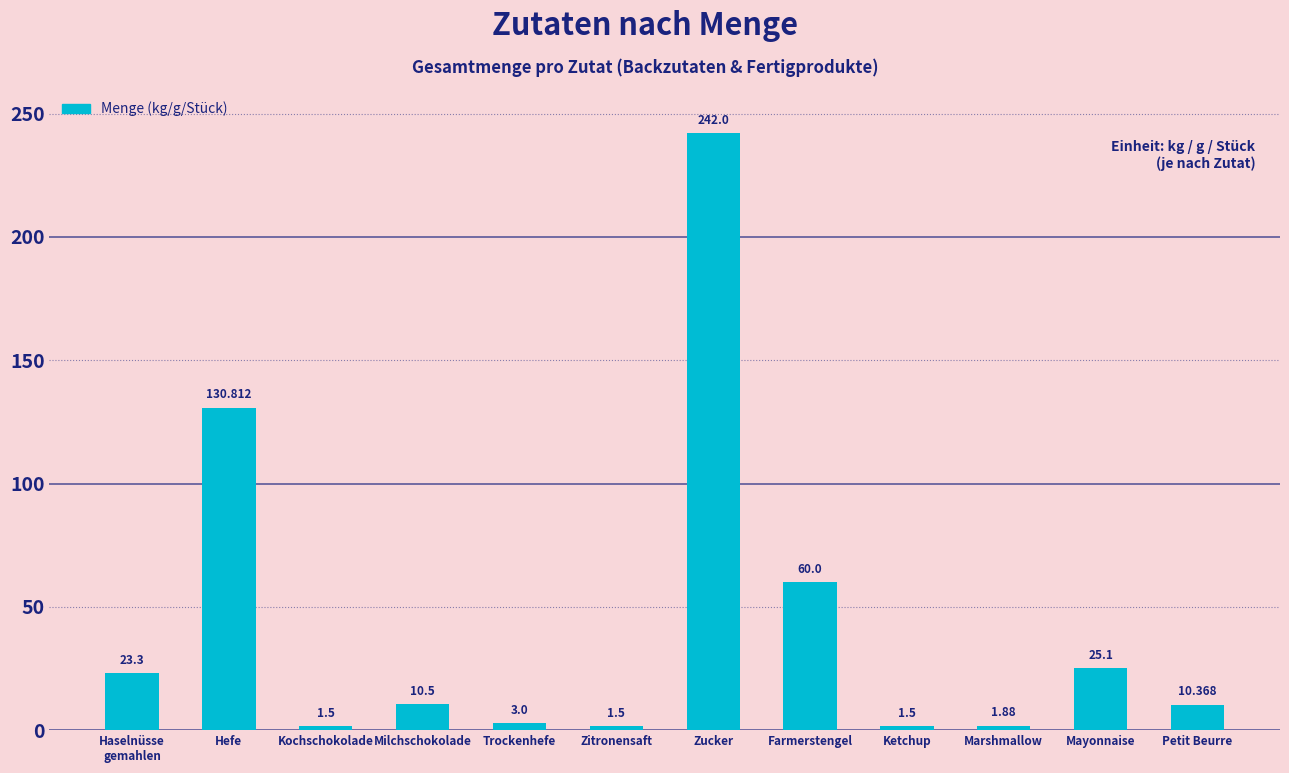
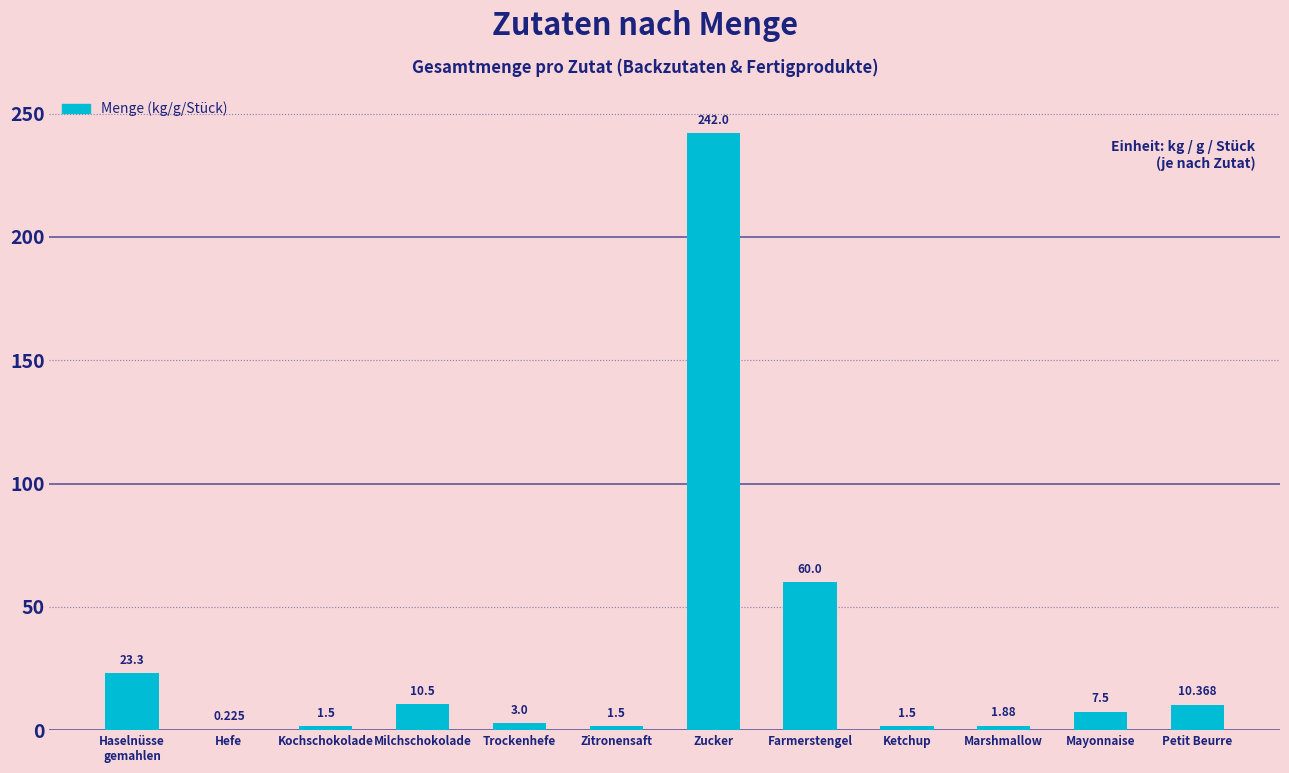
Hefe: 130.812 -> 0.225
Mayonnaise: 25.1 -> 7.5
